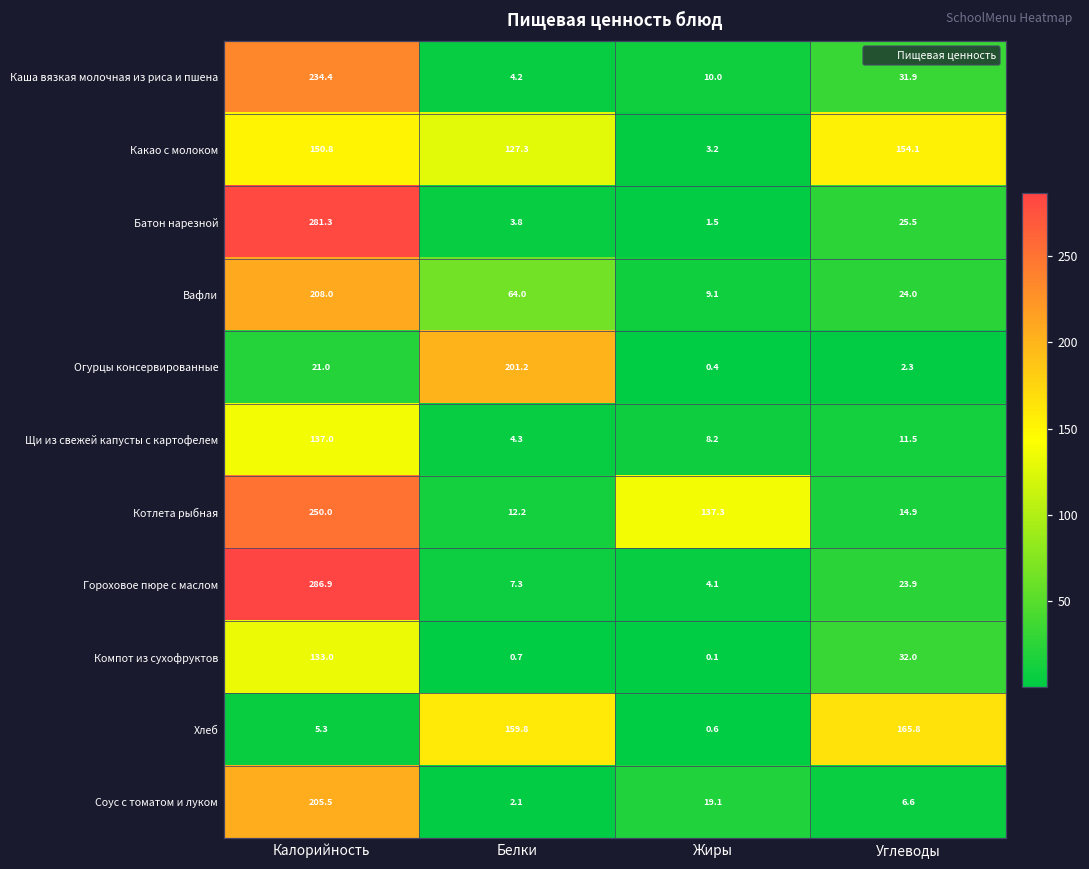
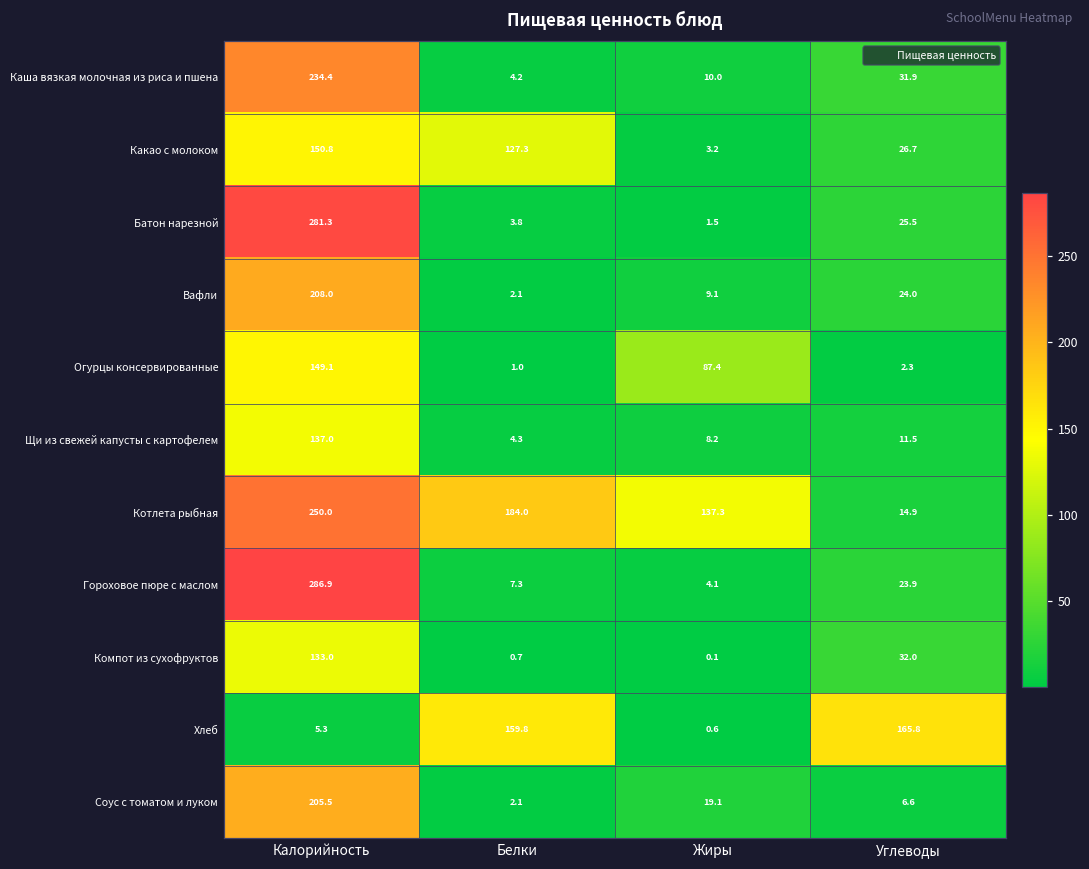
Какао с молоком, Углеводы: 154.1 -> 26.7
Вафли, Белки: 64.0 -> 2.1
Огурцы консервированные, Калорийность: 21.0 -> 149.1
Огурцы консервированные, Белки: 201.2 -> 1.0
Огурцы консервированные, Жиры: 0.4 -> 87.4
Котлета рыбная, Белки: 12.2 -> 184.0
